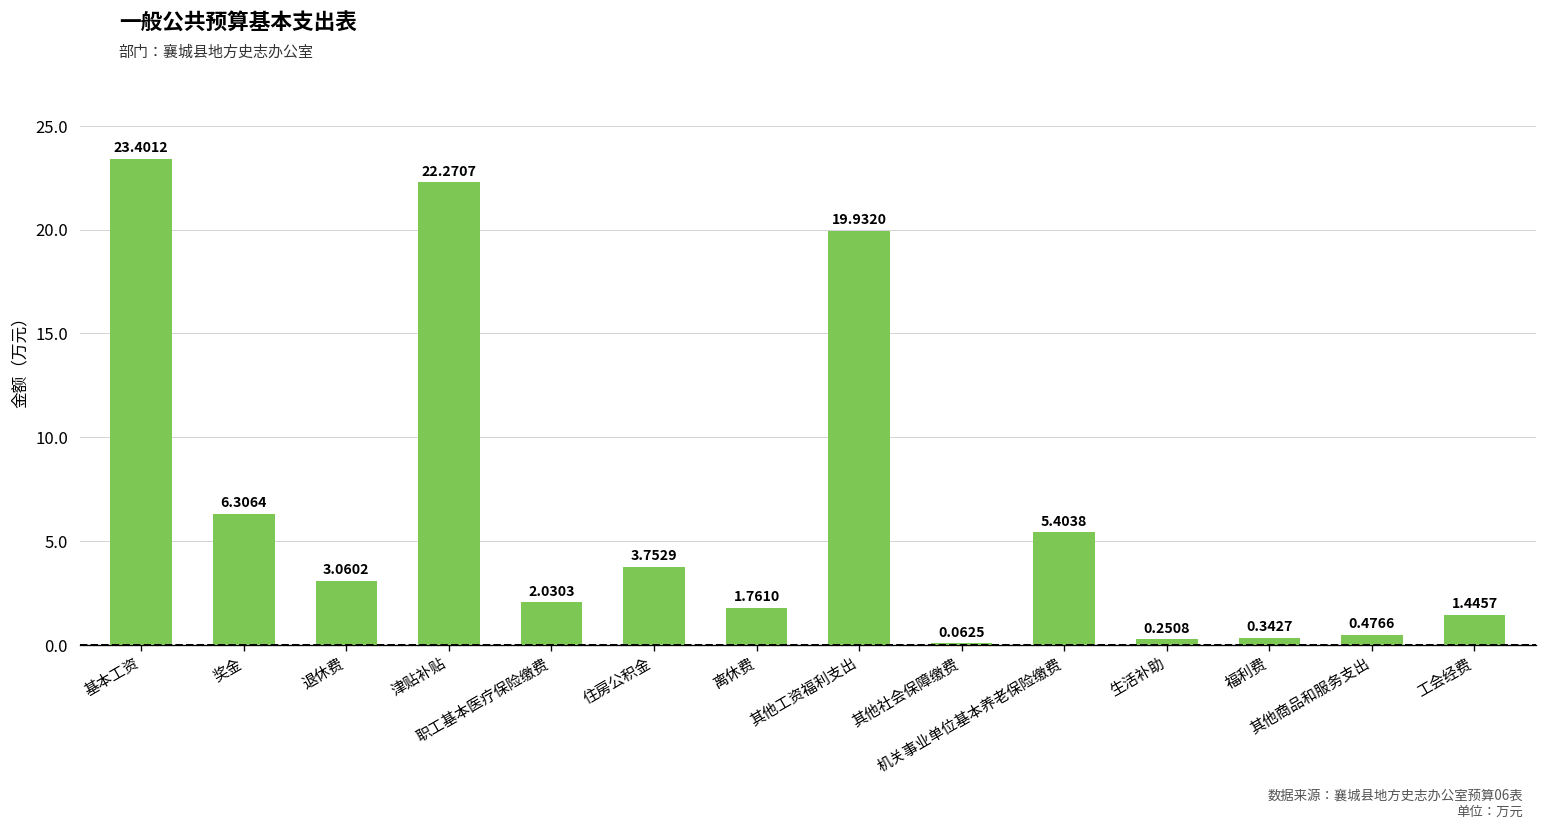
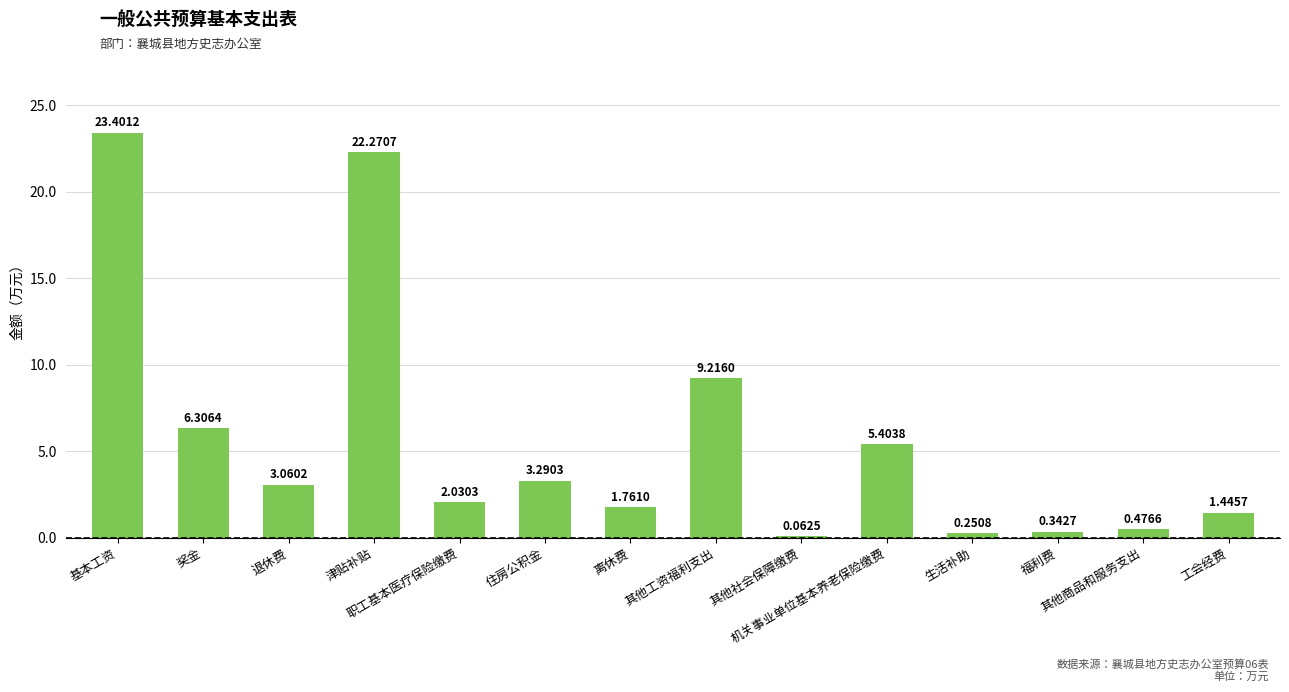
住房公积金: 3.7529 -> 3.2903
其他工资福利支出: 19.9320 -> 9.2160
